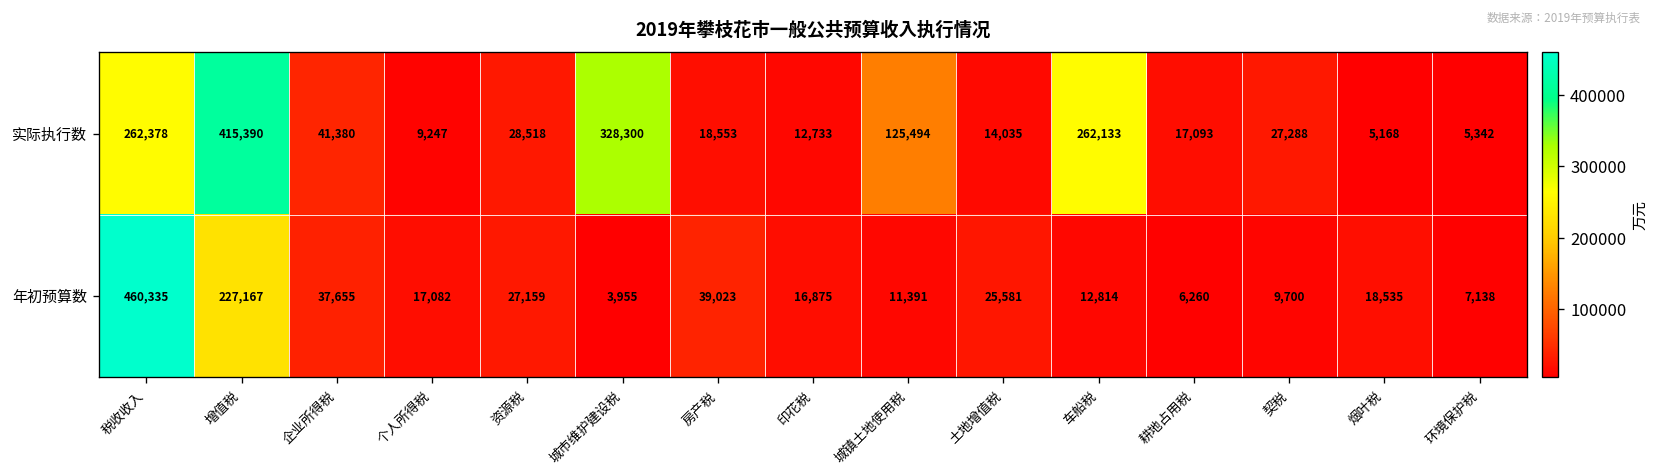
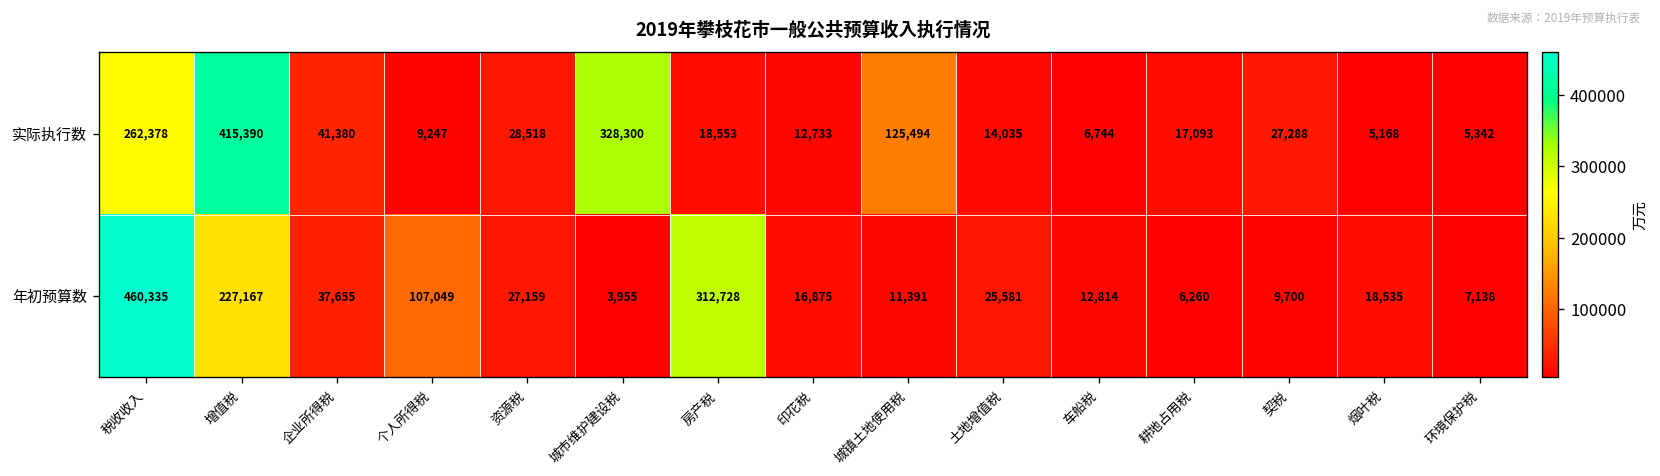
实际执行数, 车船税: 262,133 -> 6,744
年初预算数, 个人所得税: 17,082 -> 107,049
年初预算数, 房产税: 39,023 -> 312,728
